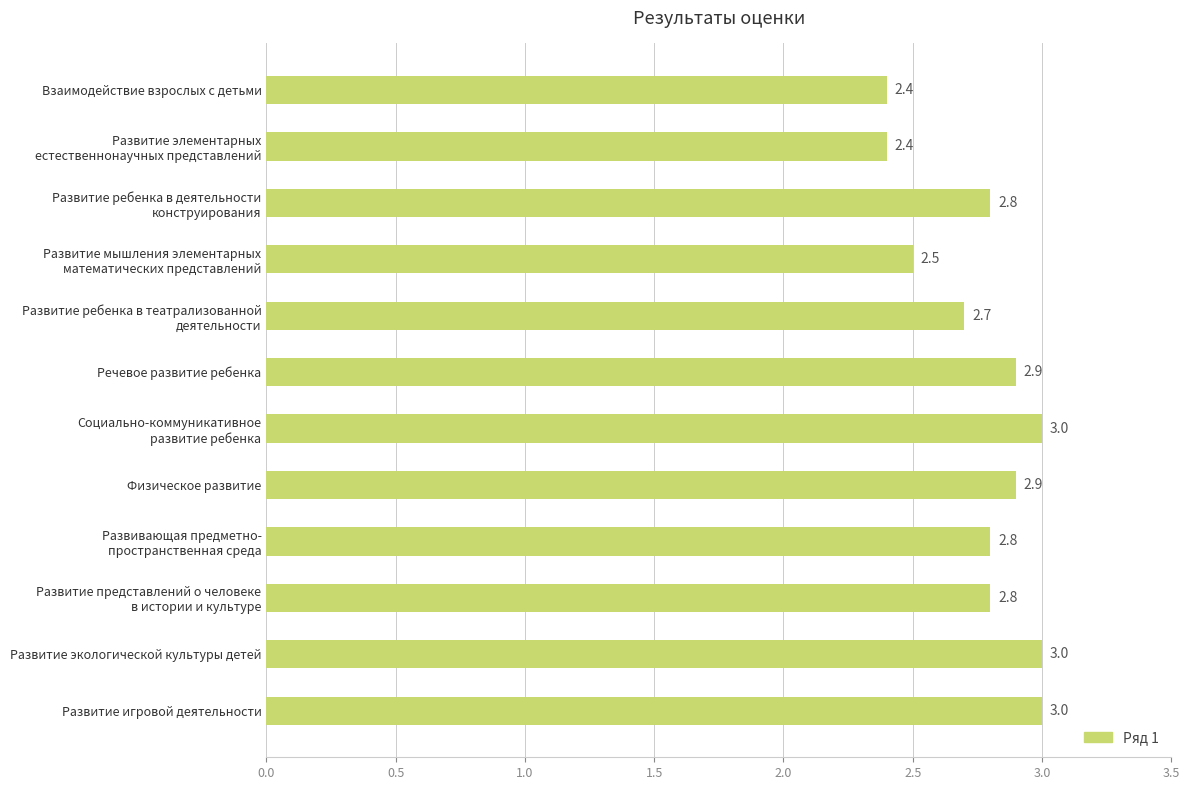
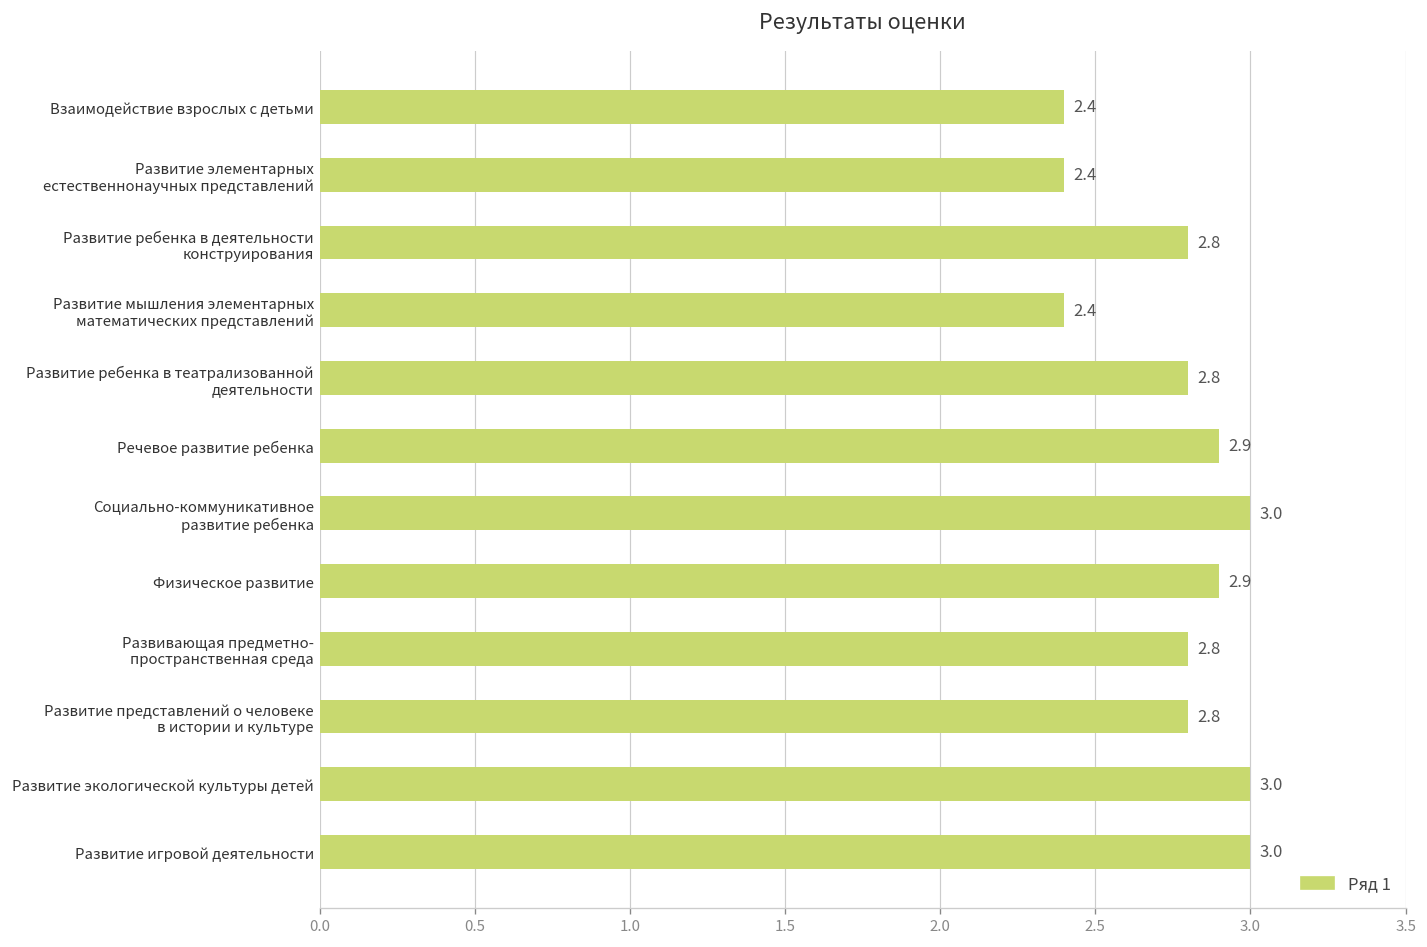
Развитие мышления элементарных математических представлений: 2.5 -> 2.4
Развитие ребенка в театрализованной деятельности: 2.7 -> 2.8
